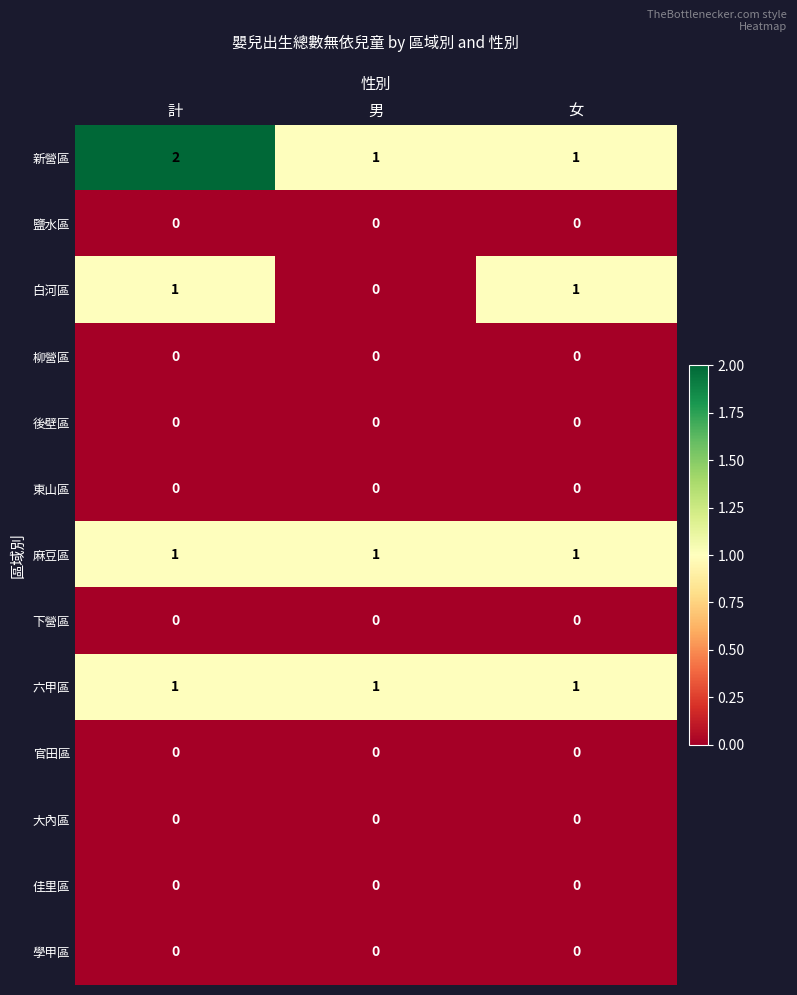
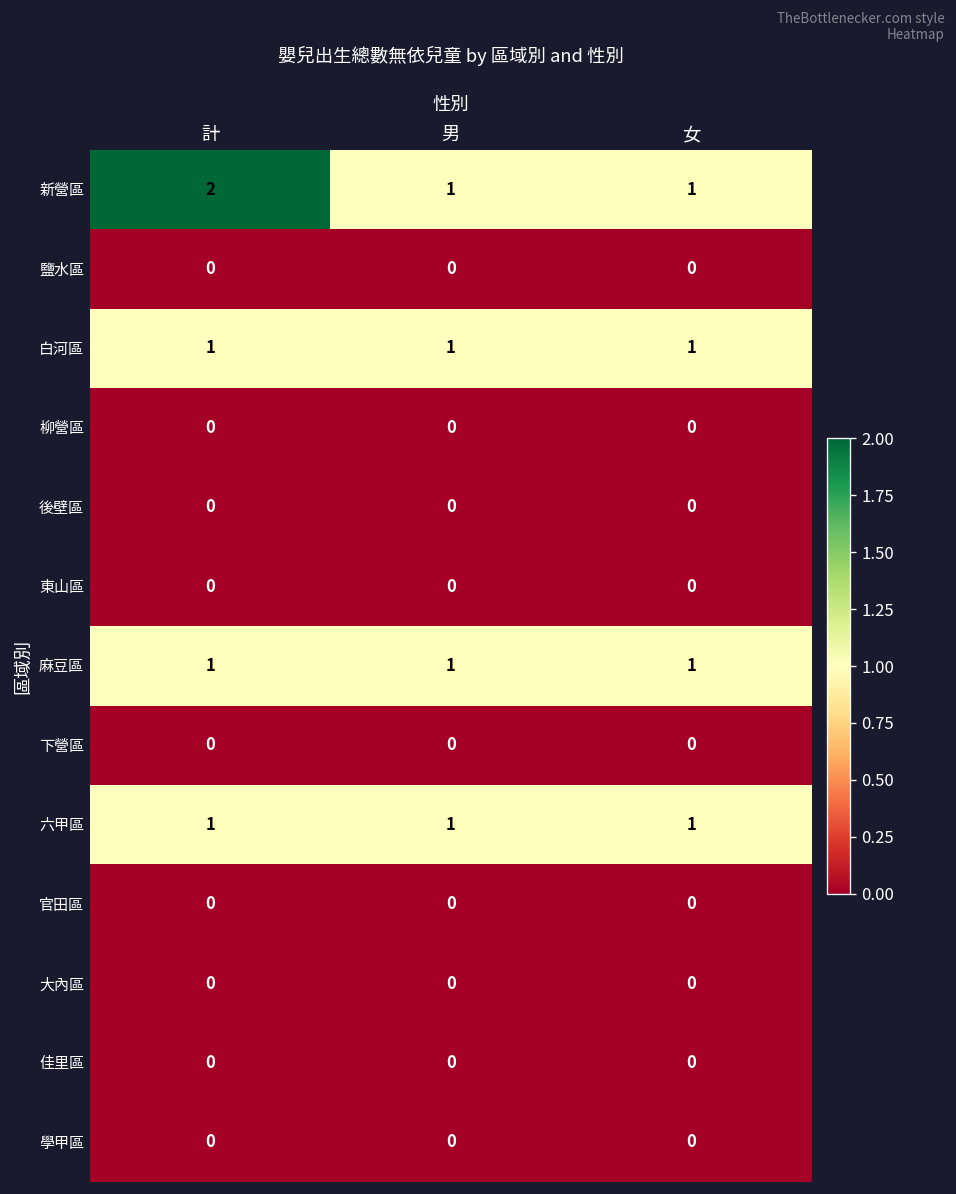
白河區, 男: 0 -> 1
